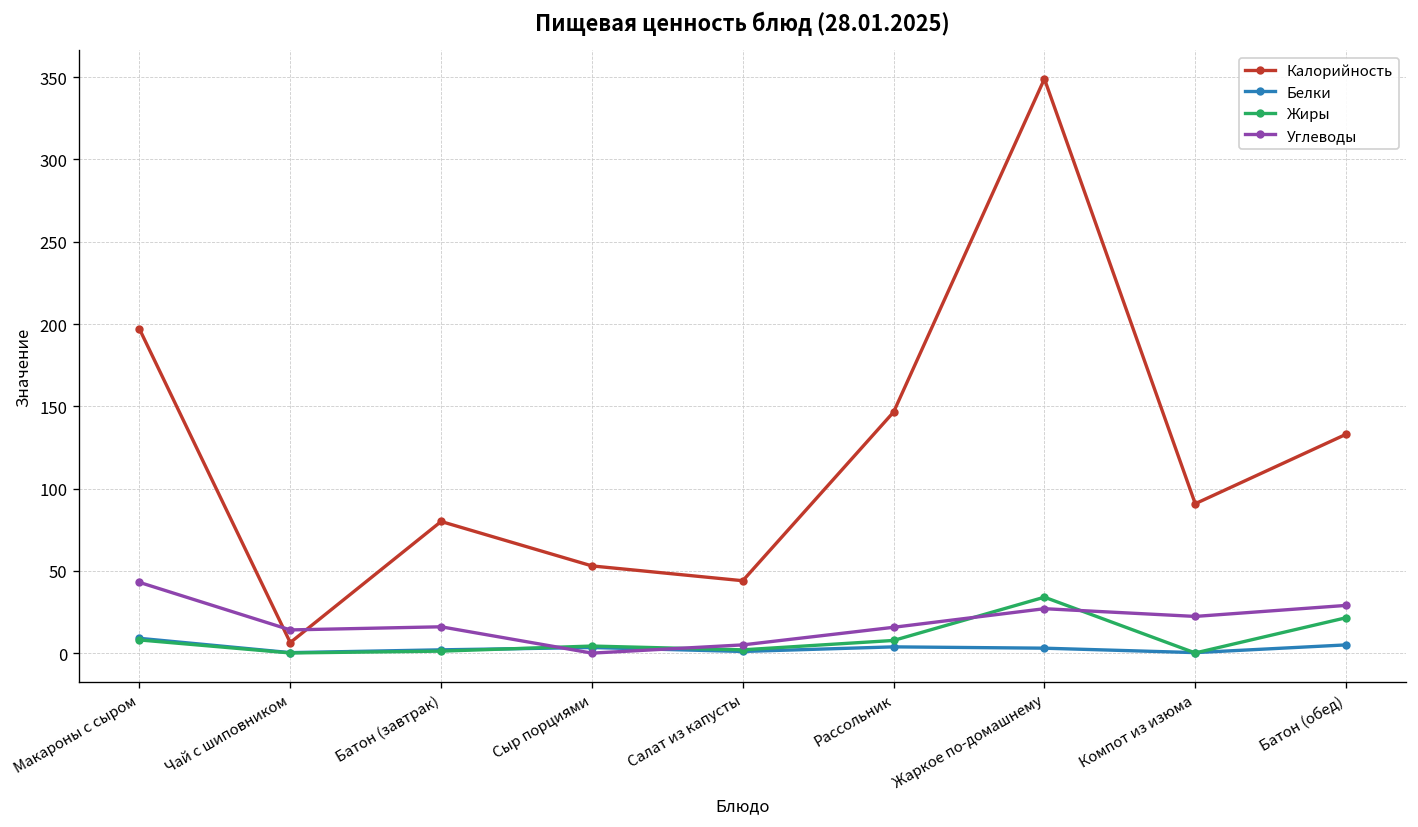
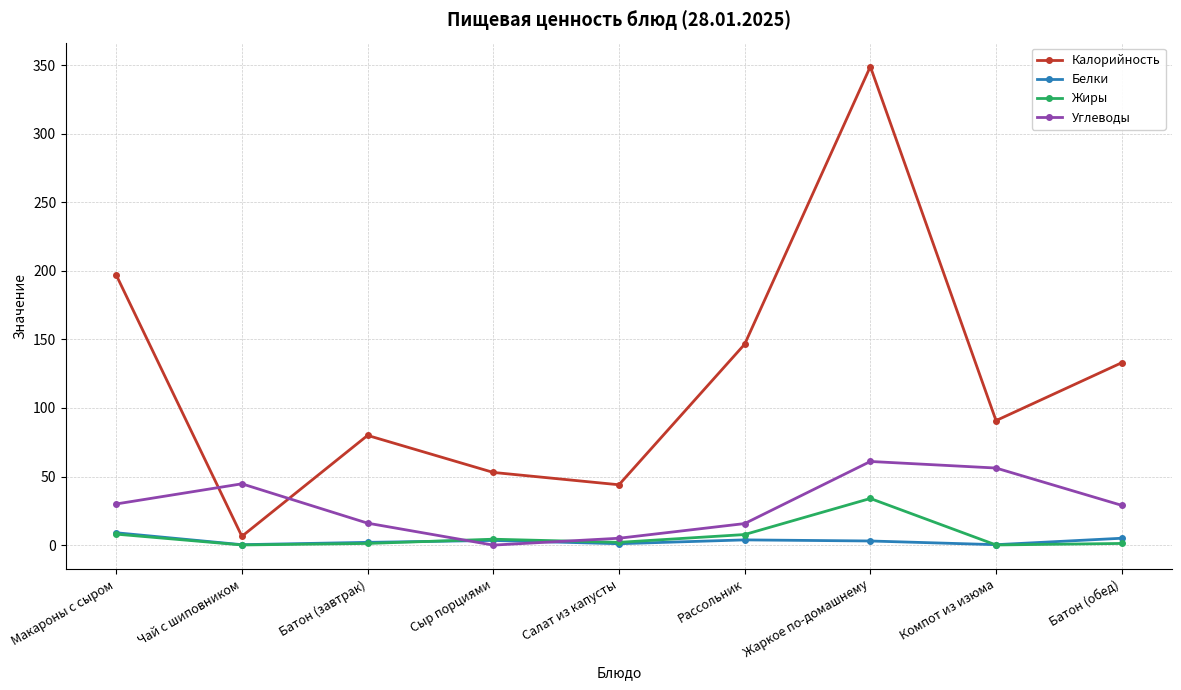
Углеводы, Макароны с сыром: 43 -> 30
Углеводы, Чай с шиповником: 14 -> 45
Углеводы, Жаркое по-домашнему: 27 -> 61
Углеводы, Компот из изюма: 22 -> 56
Жиры, Батон (обед): 22 -> 1
